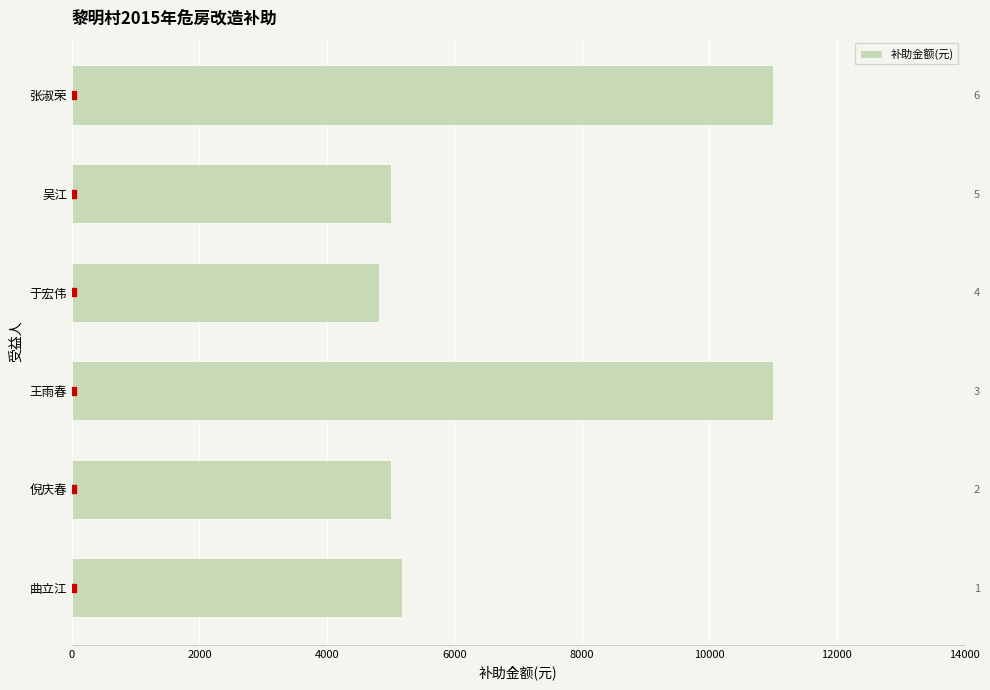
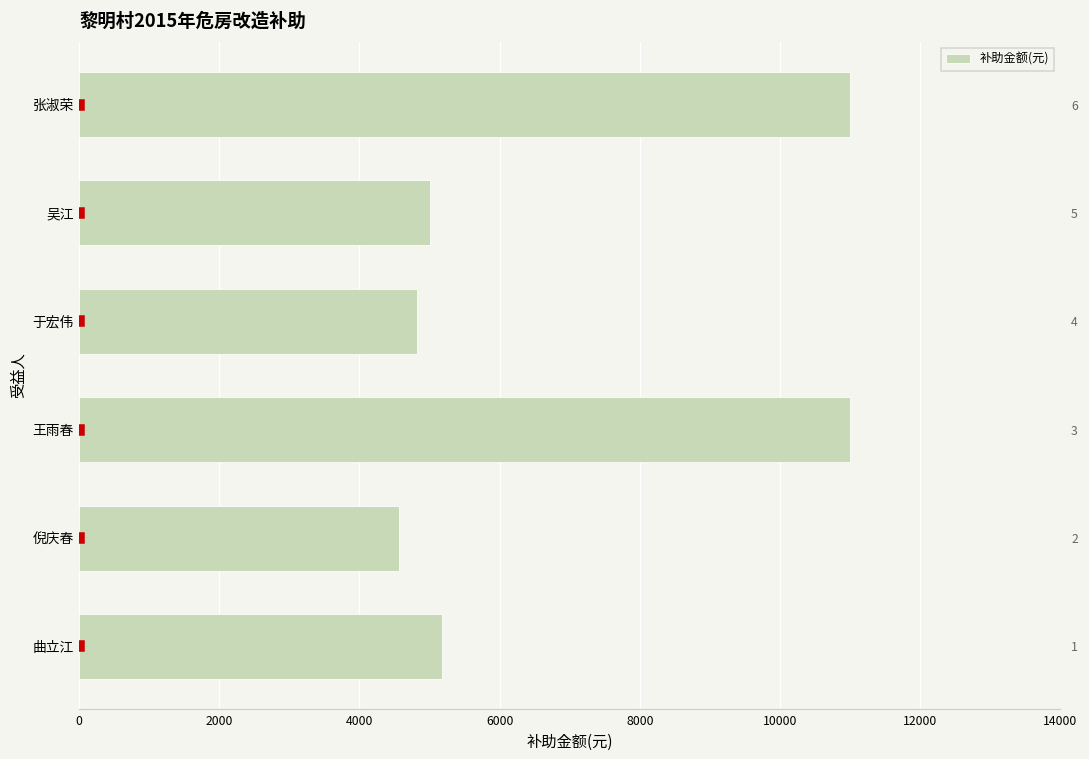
补助金额(元), 倪庆春: 5000 -> 4600
